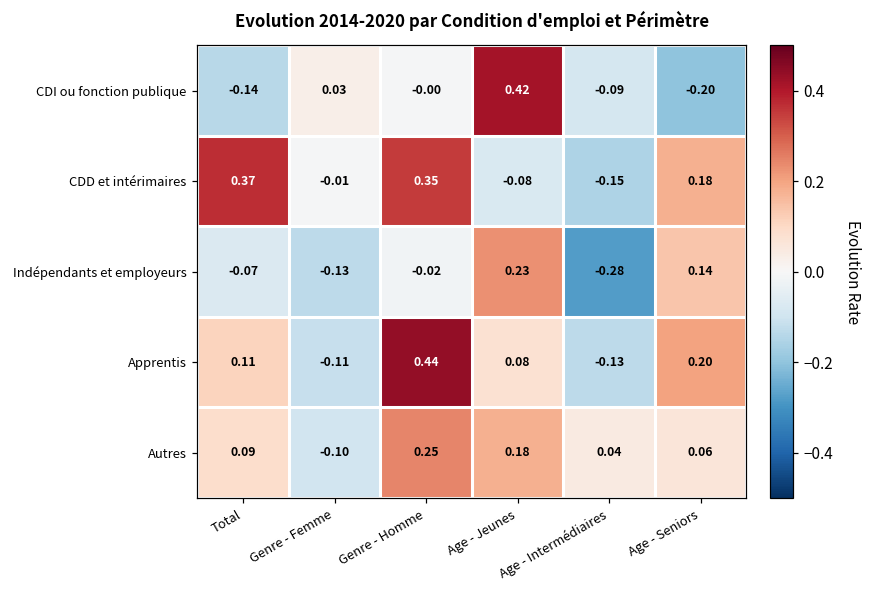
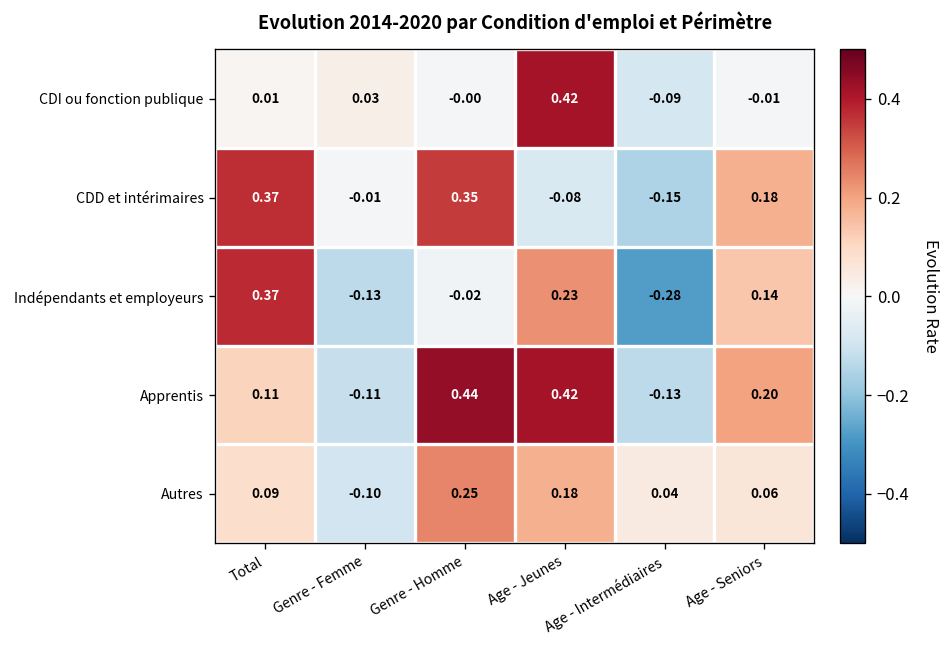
CDI ou fonction publique, Total: -0.14 -> 0.01
CDI ou fonction publique, Age - Seniors: -0.20 -> -0.01
Indépendants et employeurs, Total: -0.07 -> 0.37
Apprentis, Age - Jeunes: 0.08 -> 0.42
